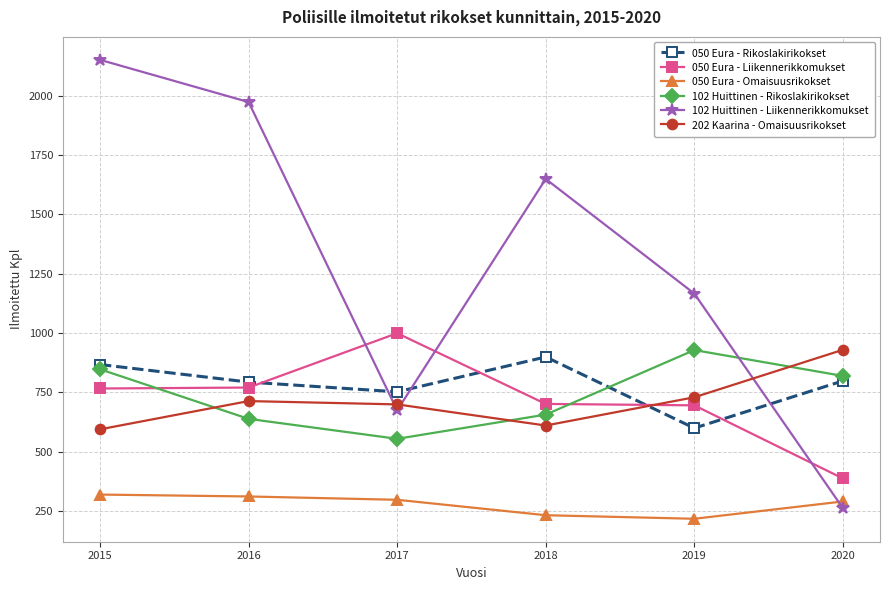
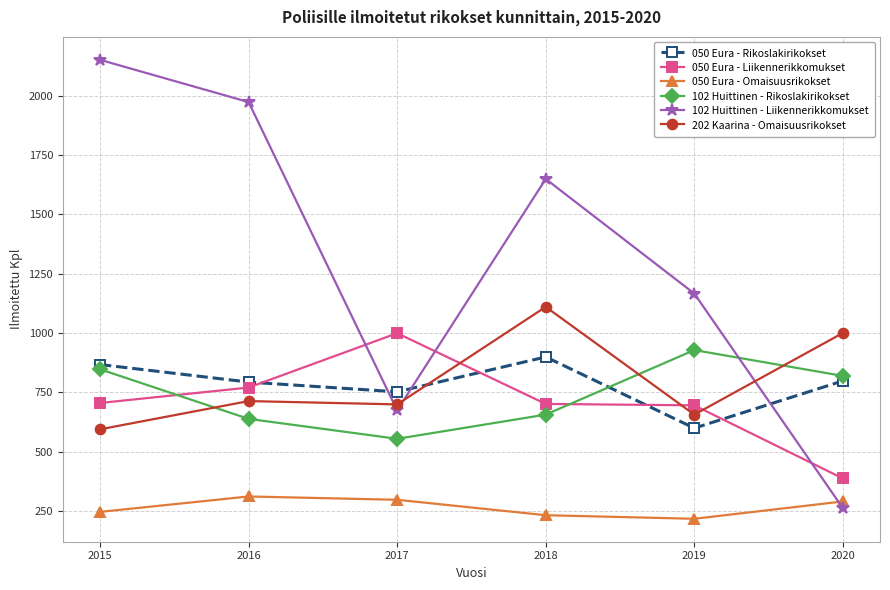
050 Eura - Liikennerikkomukset, 2015: 770 -> 710
050 Eura - Omaisuusrikokset, 2015: 320 -> 250
202 Kaarina - Omaisuusrikokset, 2018: 610 -> 1110
202 Kaarina - Omaisuusrikokset, 2019: 730 -> 660
202 Kaarina - Omaisuusrikokset, 2020: 930 -> 1000
